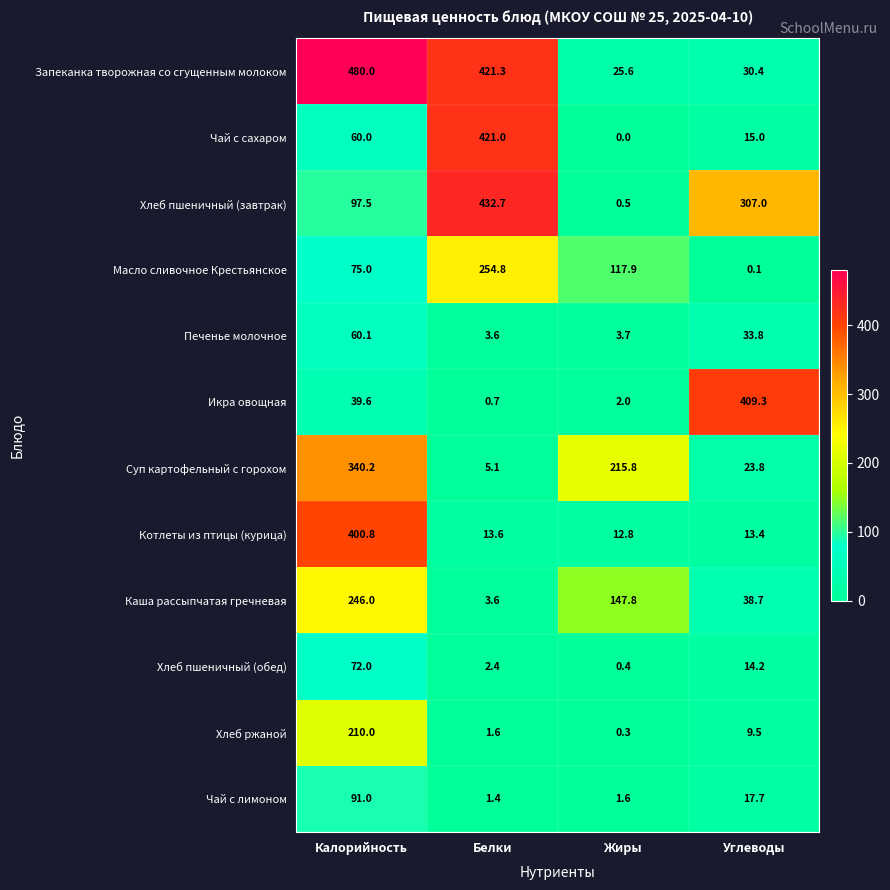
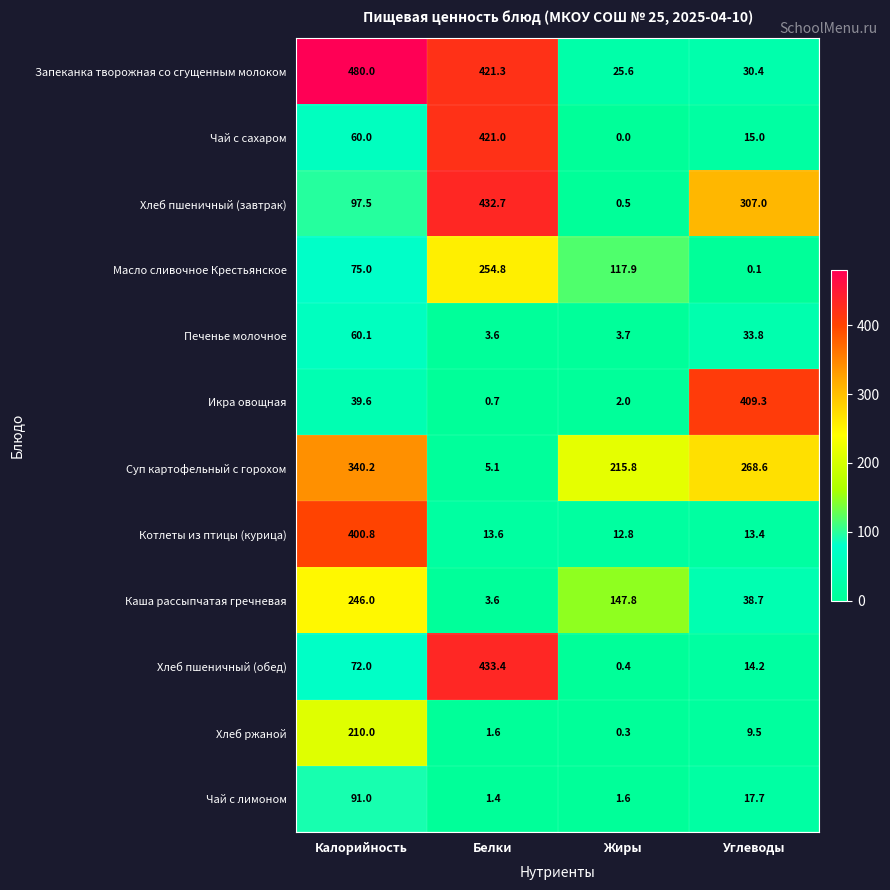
Суп картофельный с горохом, Углеводы: 23.8 -> 268.6
Хлеб пшеничный (обед), Белки: 2.4 -> 433.4
